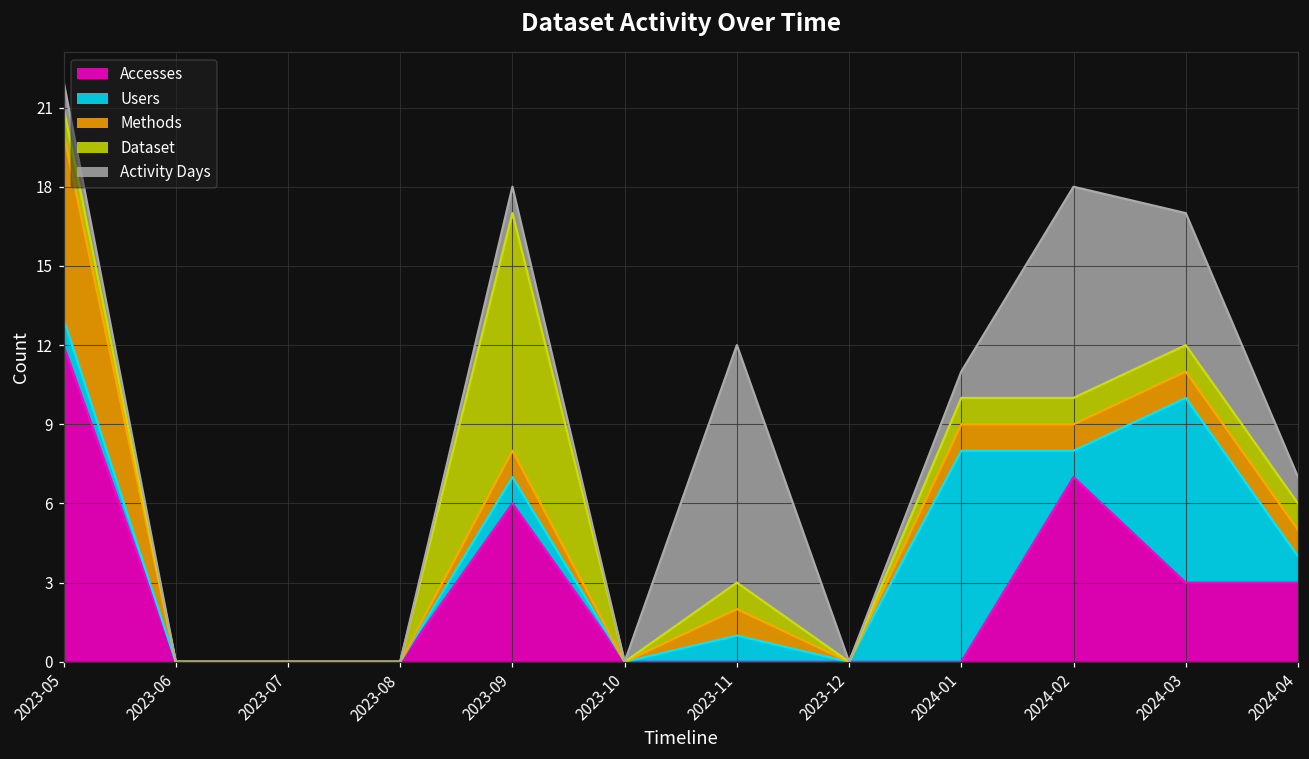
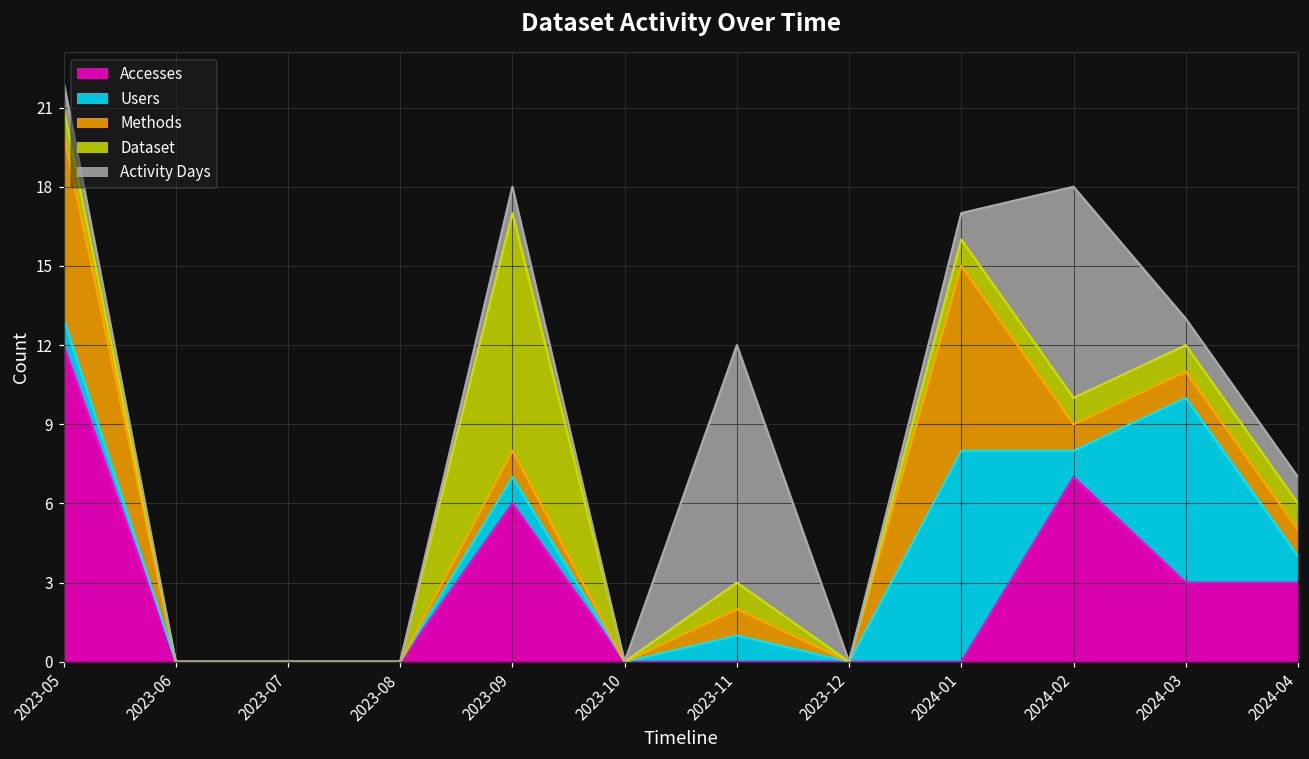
Methods, 2024-01: 1 -> 7
Activity Days, 2024-03: 5 -> 1
